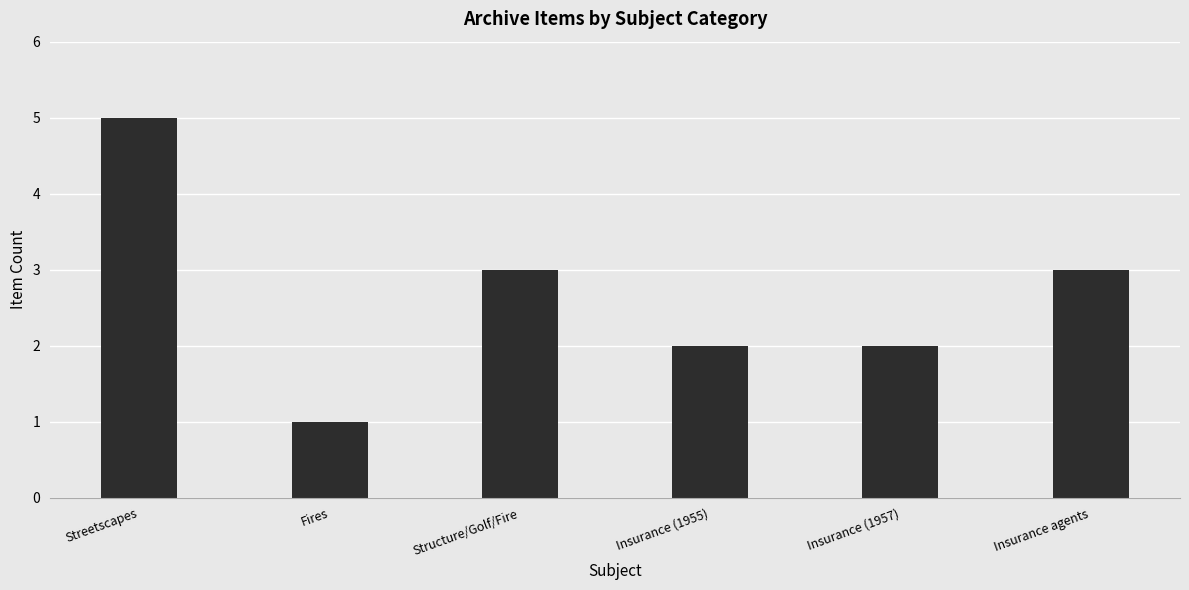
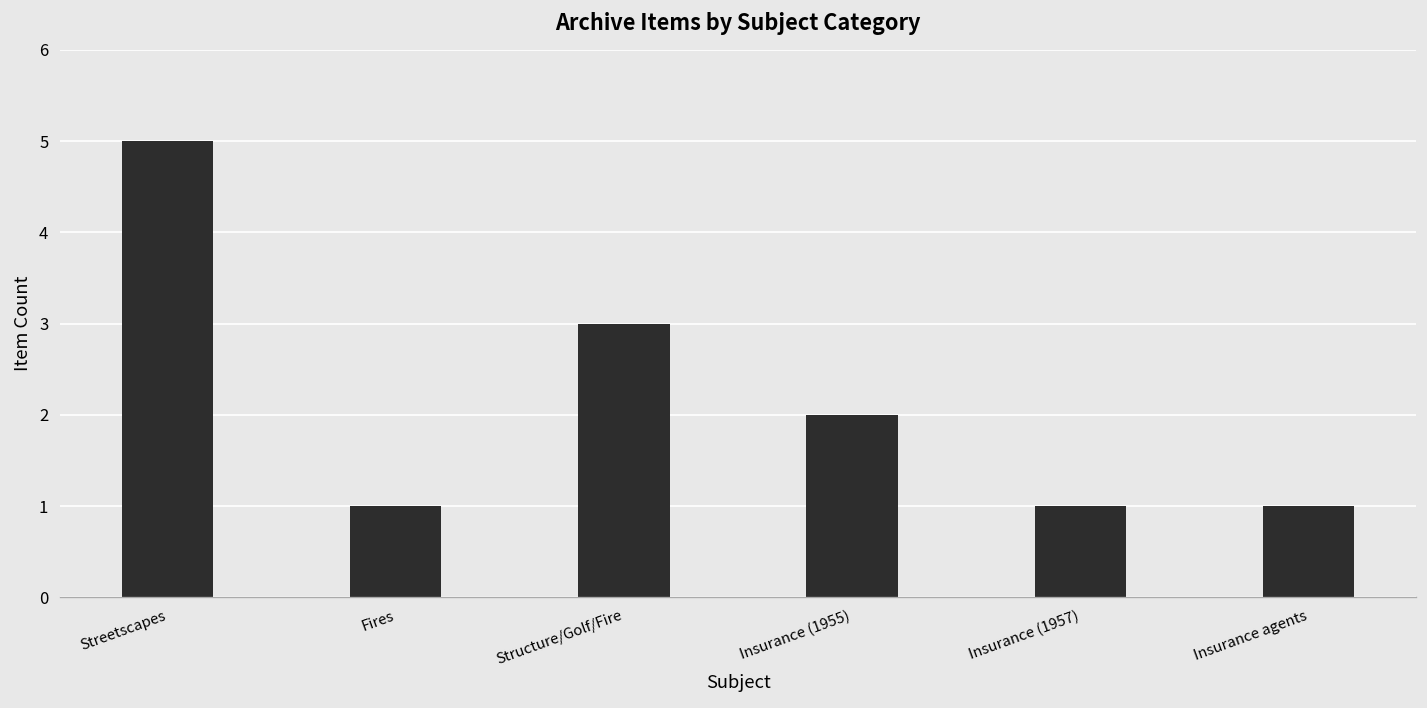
Insurance (1957): 2 -> 1
Insurance agents: 3 -> 1
